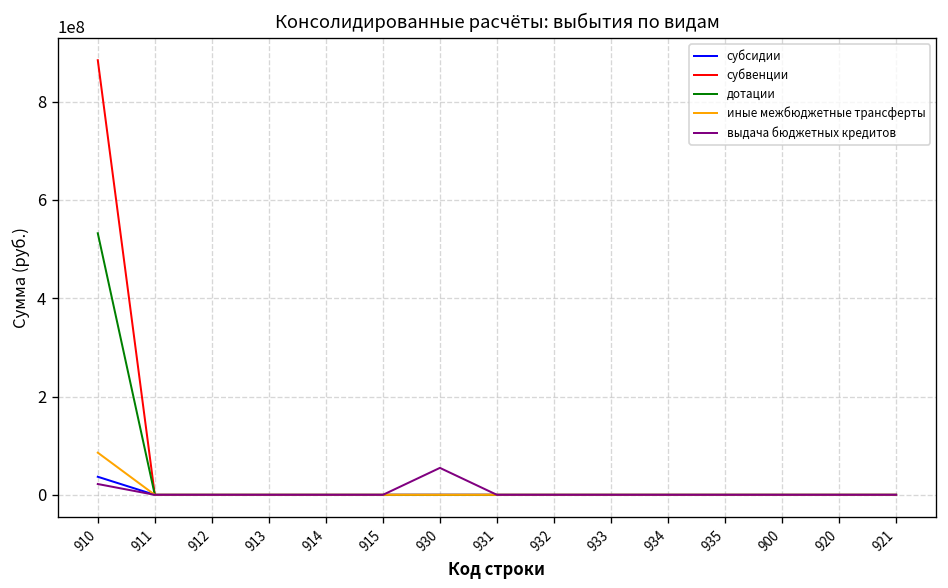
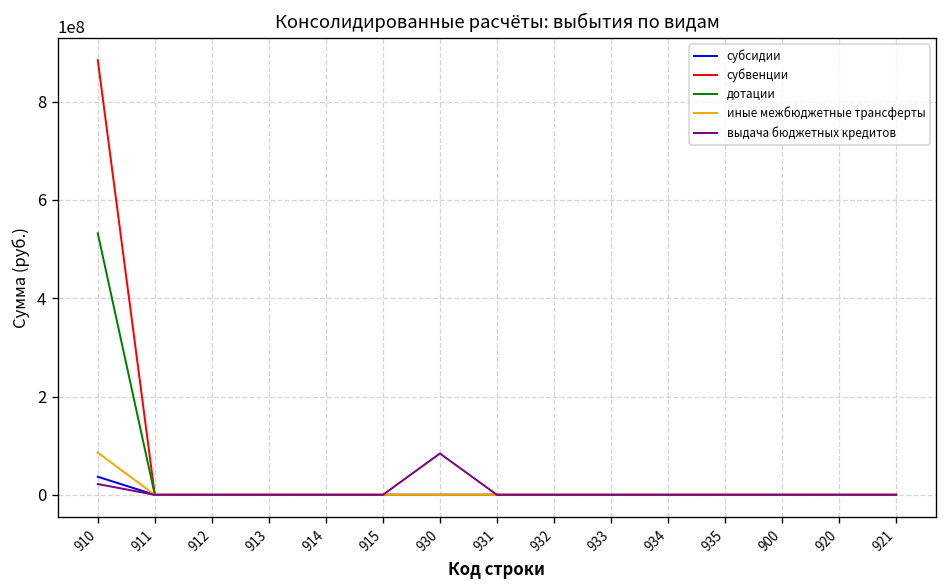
выдача бюджетных кредитов, 930: 50000000 -> 80000000
